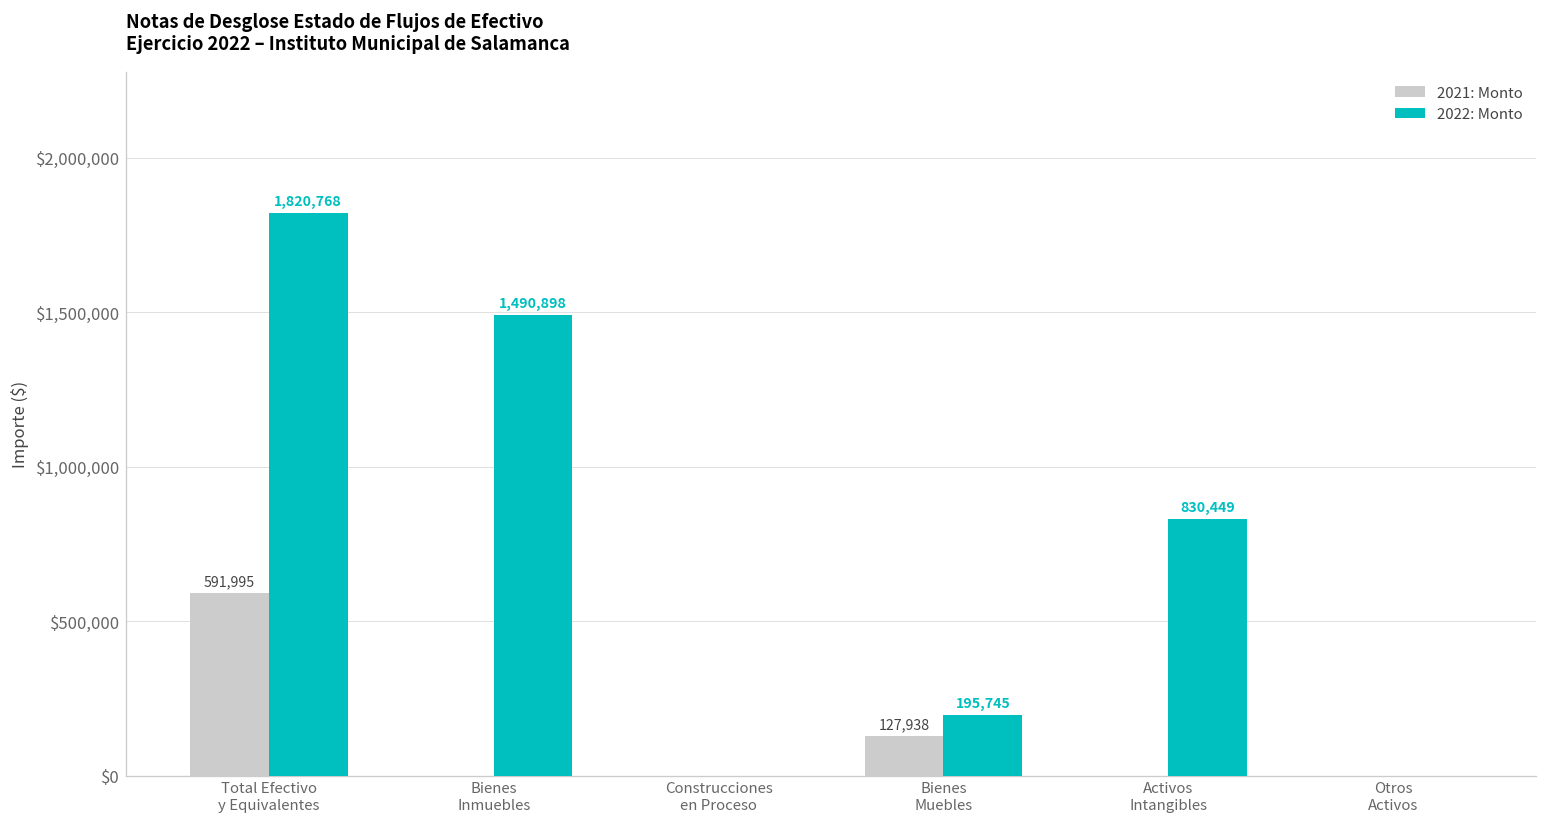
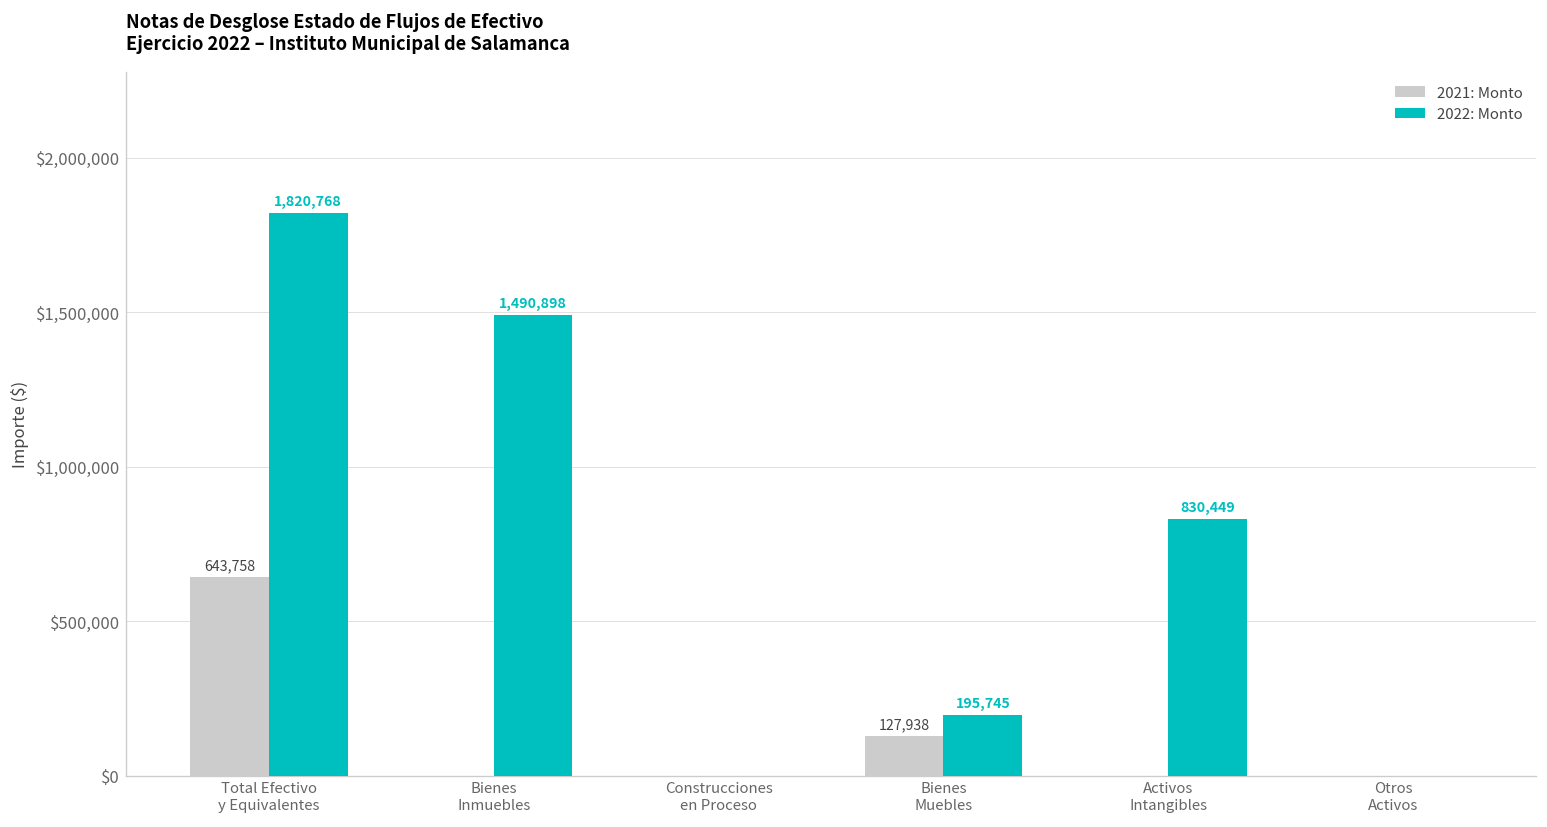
2021: Monto, Total Efectivo y Equivalentes: 591,995 -> 643,758
